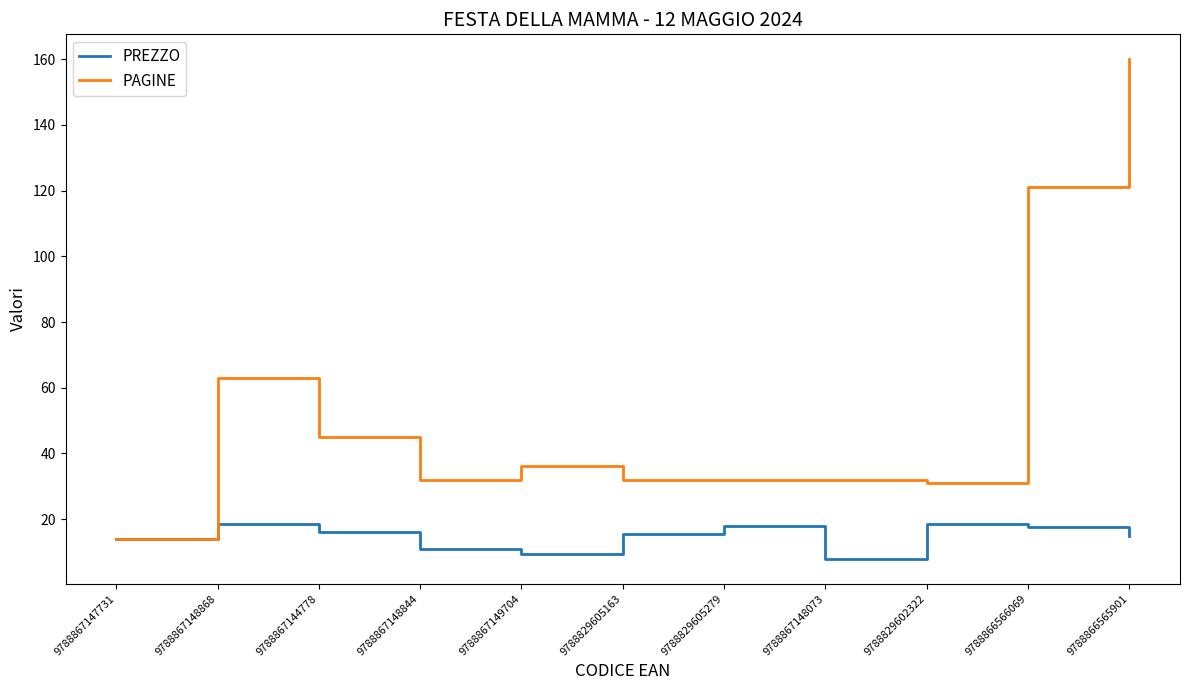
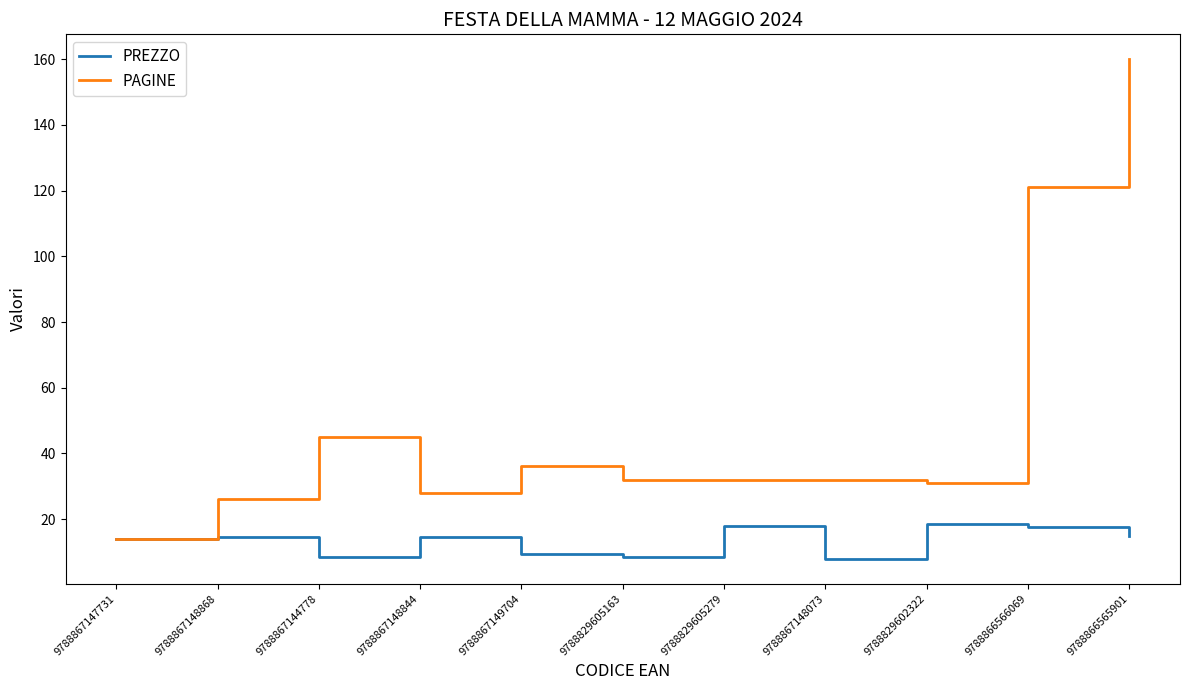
PREZZO, 9788867148868: 19 -> 15
PAGINE, 9788867148868: 63 -> 26
PREZZO, 9788867144778: 16 -> 9
PREZZO, 9788867148844: 11 -> 15
PAGINE, 9788867148844: 32 -> 28
PREZZO, 9788829605163: 15 -> 9
